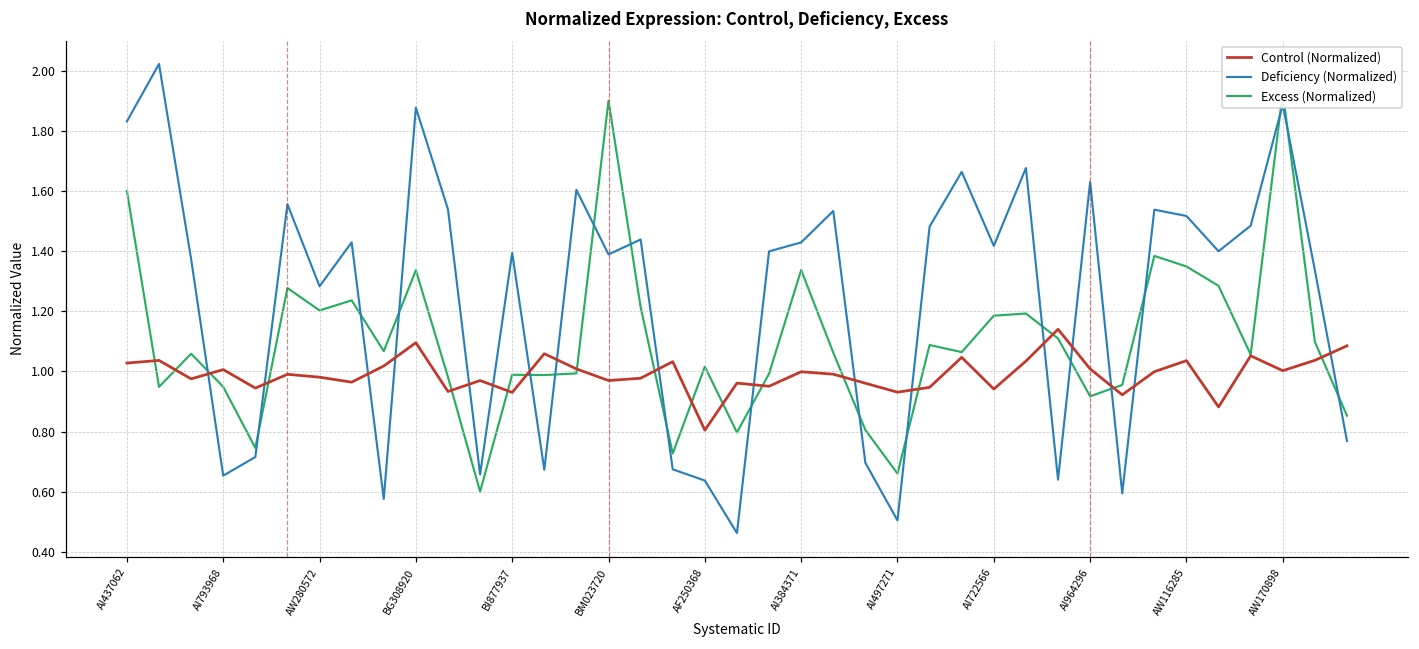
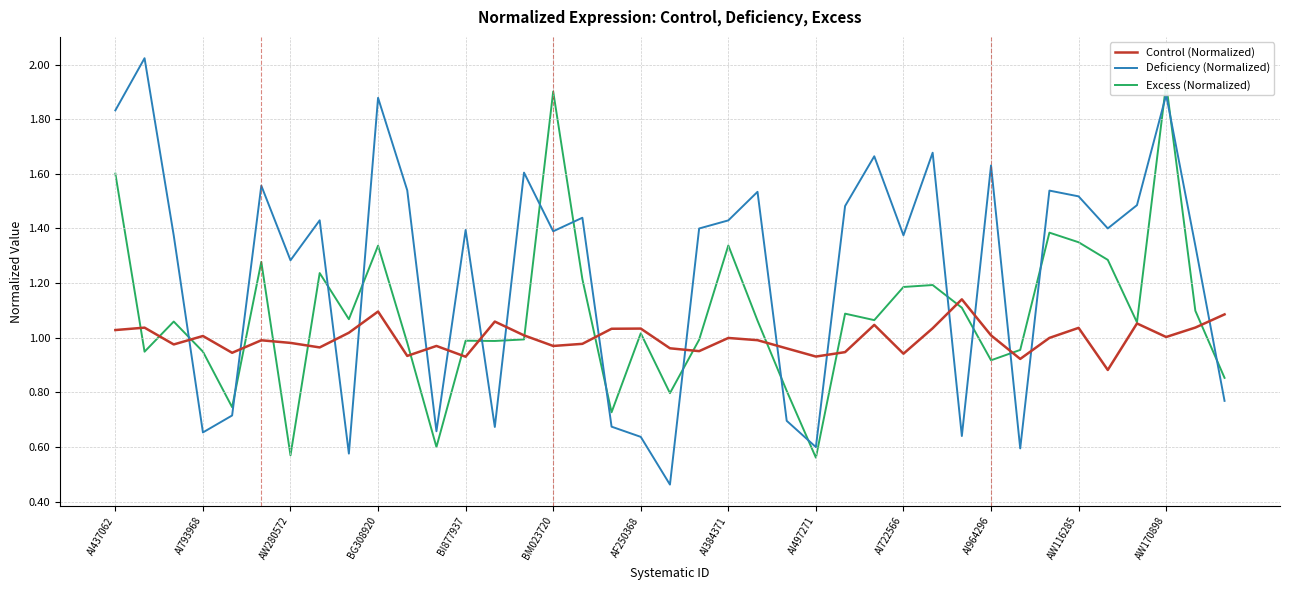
Excess (Normalized), AW280572: 1.20 -> 0.57
Control (Normalized), AF250368: 0.80 -> 1.03
Deficiency (Normalized), AI497271: 0.50 -> 0.60
Excess (Normalized), AI497271: 0.66 -> 0.56
Deficiency (Normalized), AI722566: 1.42 -> 1.37
